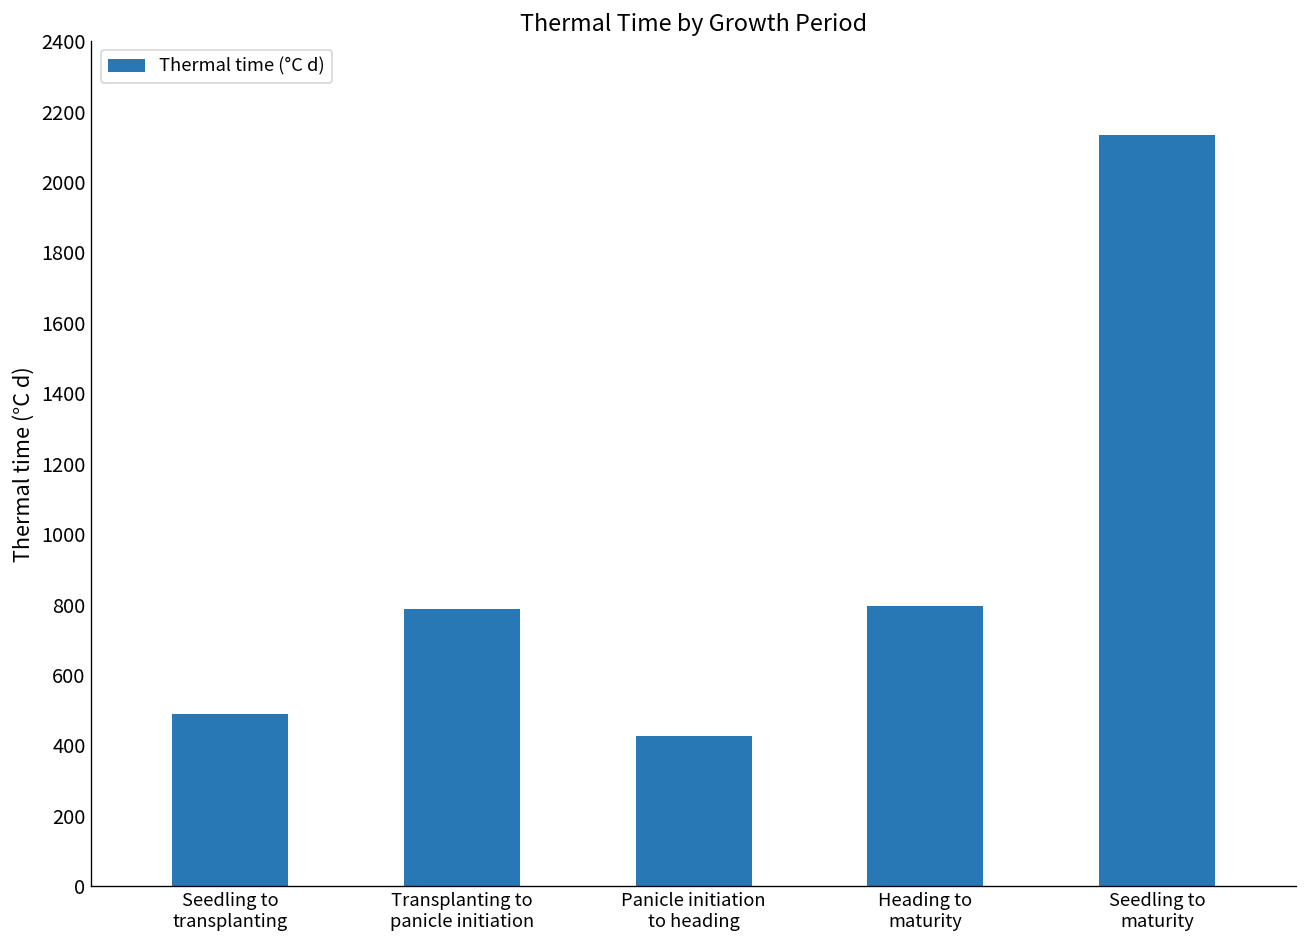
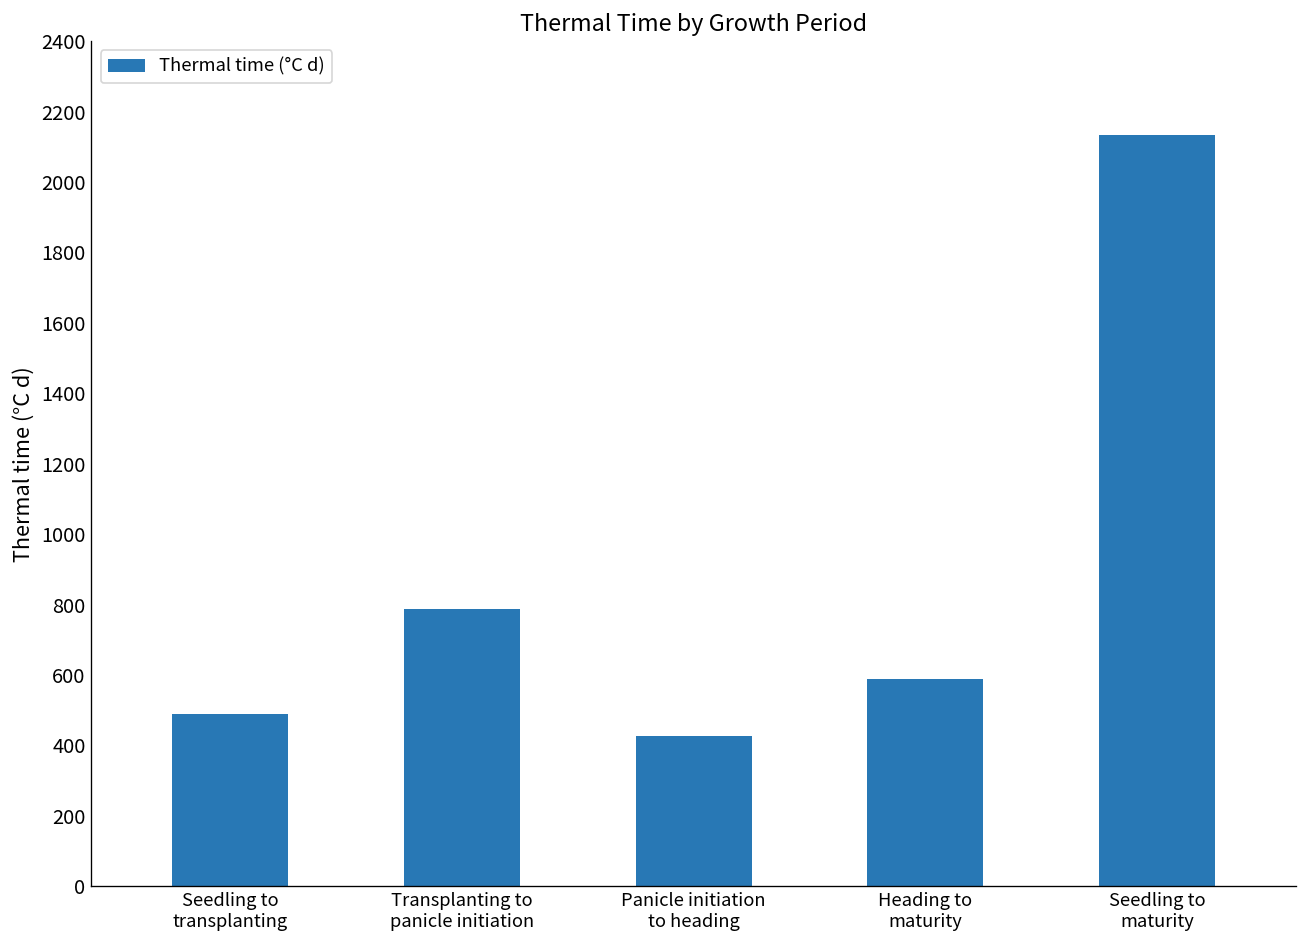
Heading to maturity: 800 -> 590
